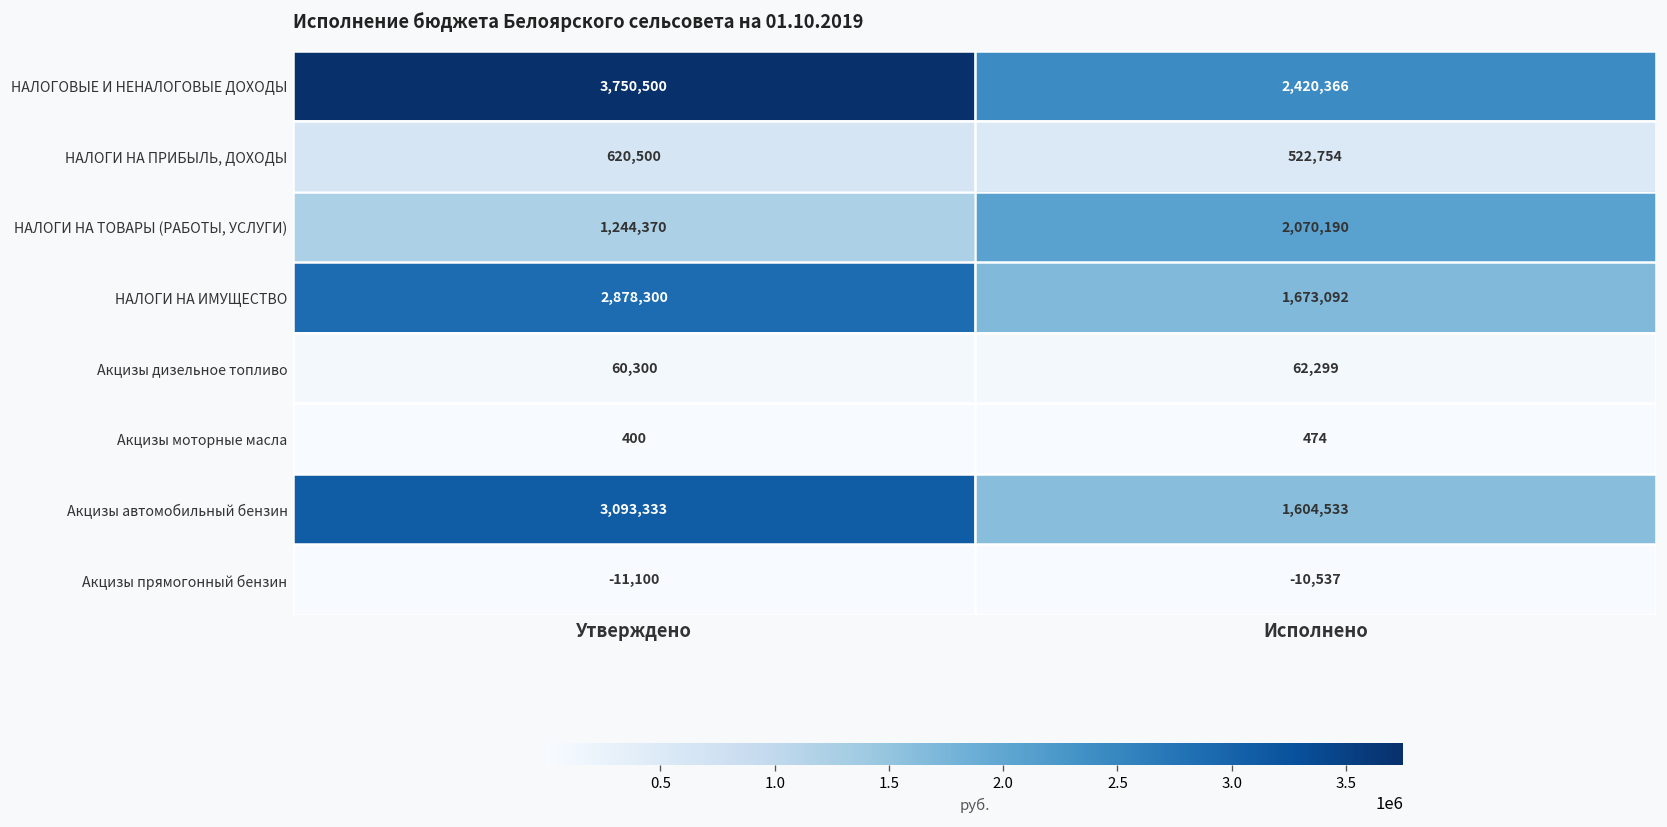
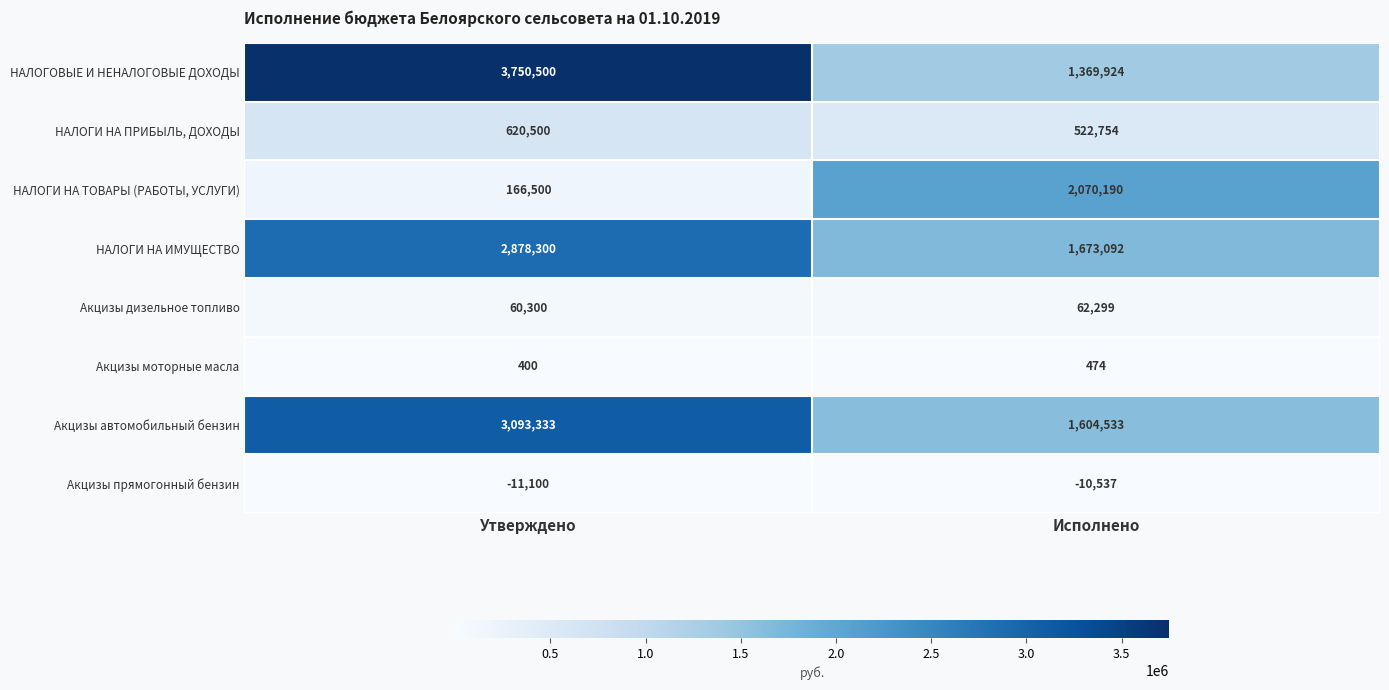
НАЛОГОВЫЕ И НЕНАЛОГОВЫЕ ДОХОДЫ, Исполнено: 2,420,366 -> 1,369,924
НАЛОГИ НА ТОВАРЫ (РАБОТЫ, УСЛУГИ), Утверждено: 1,244,370 -> 166,500
